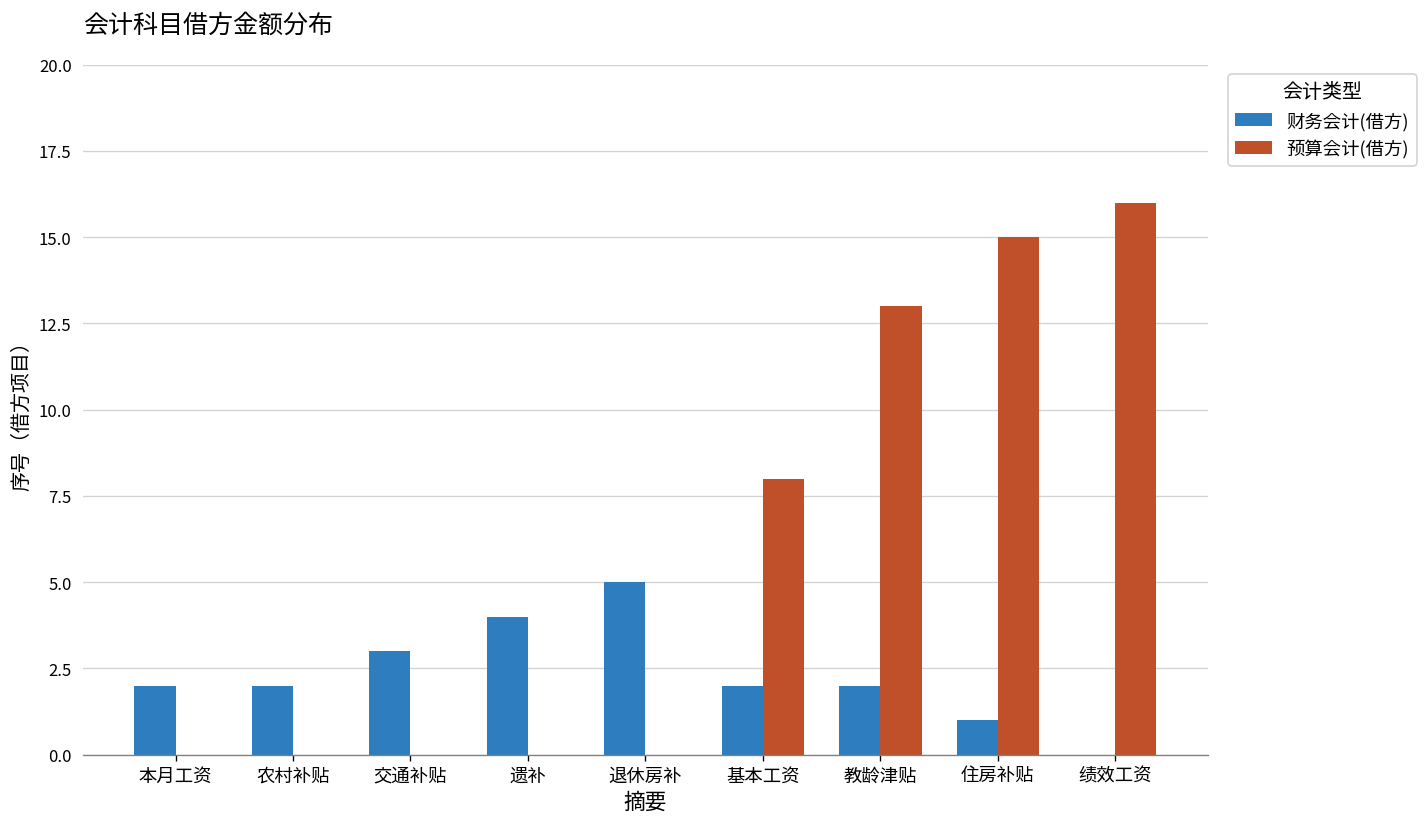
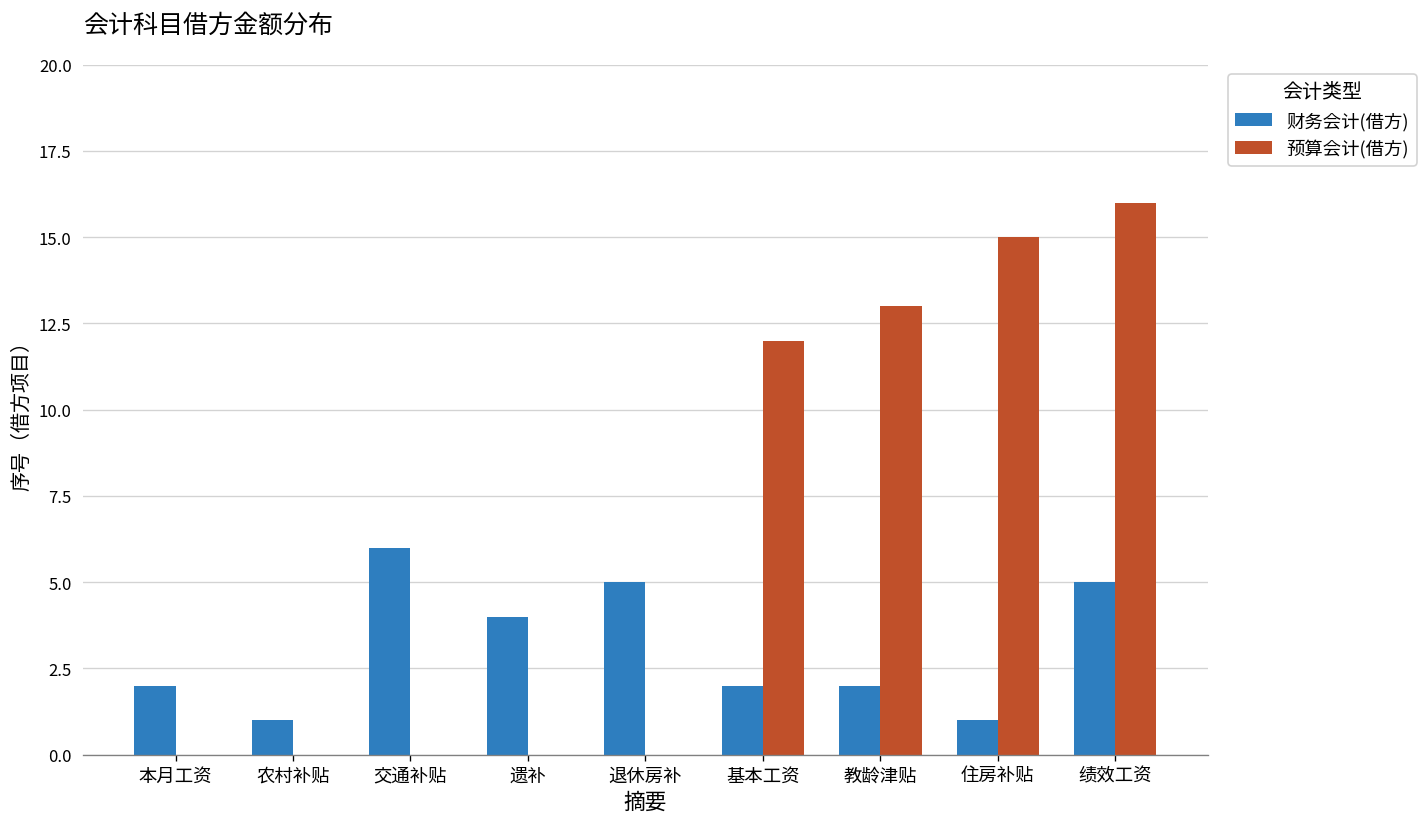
财务会计(借方), 农村补贴: 2 -> 1
财务会计(借方), 交通补贴: 3 -> 6
预算会计(借方), 基本工资: 8 -> 12
财务会计(借方), 绩效工资: 0 -> 5
